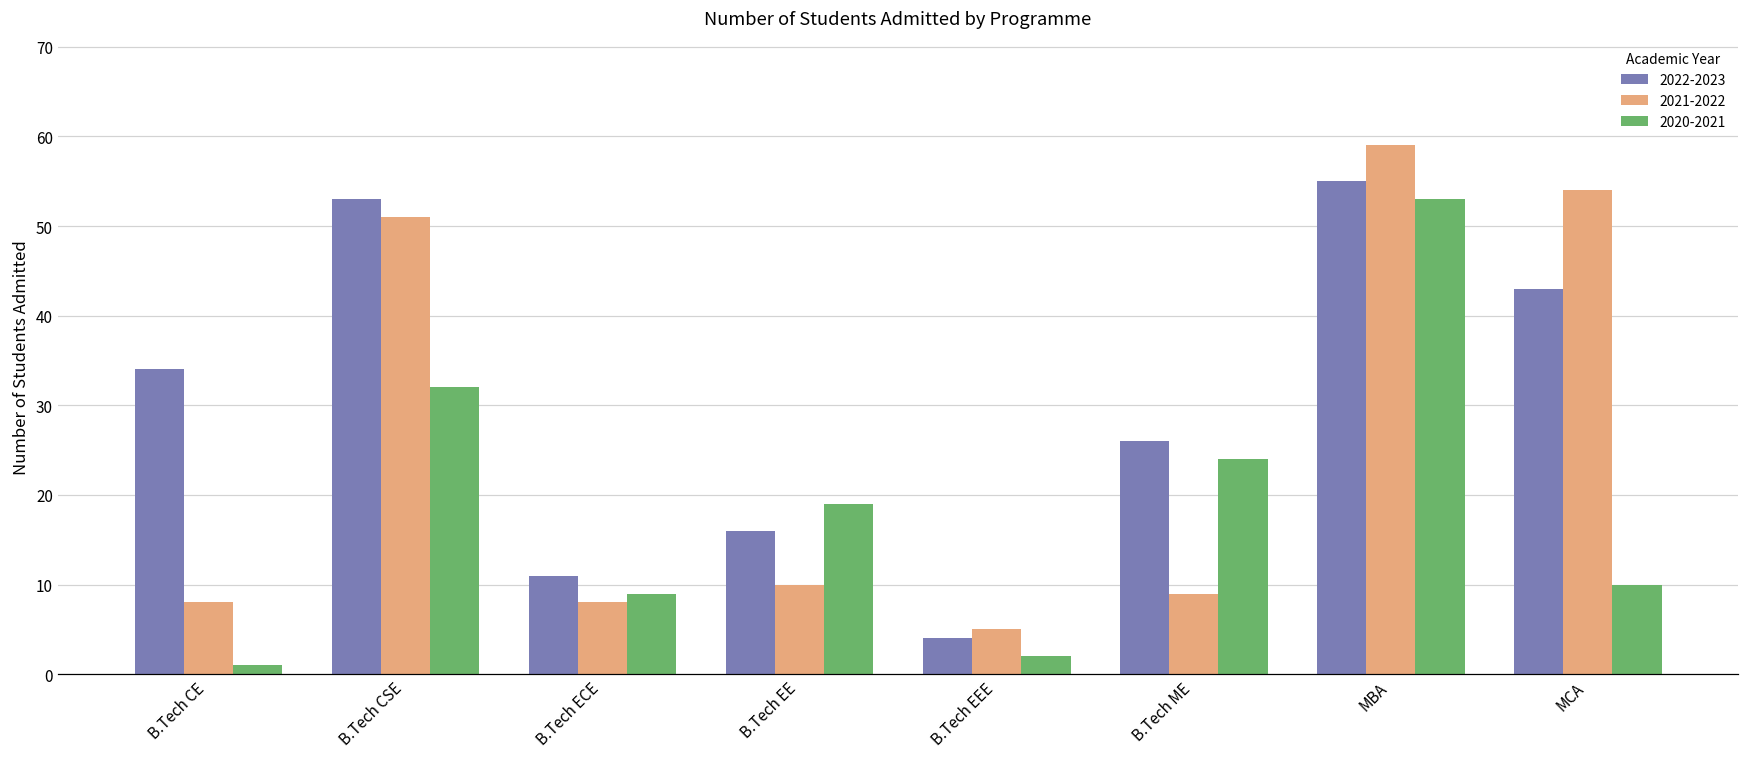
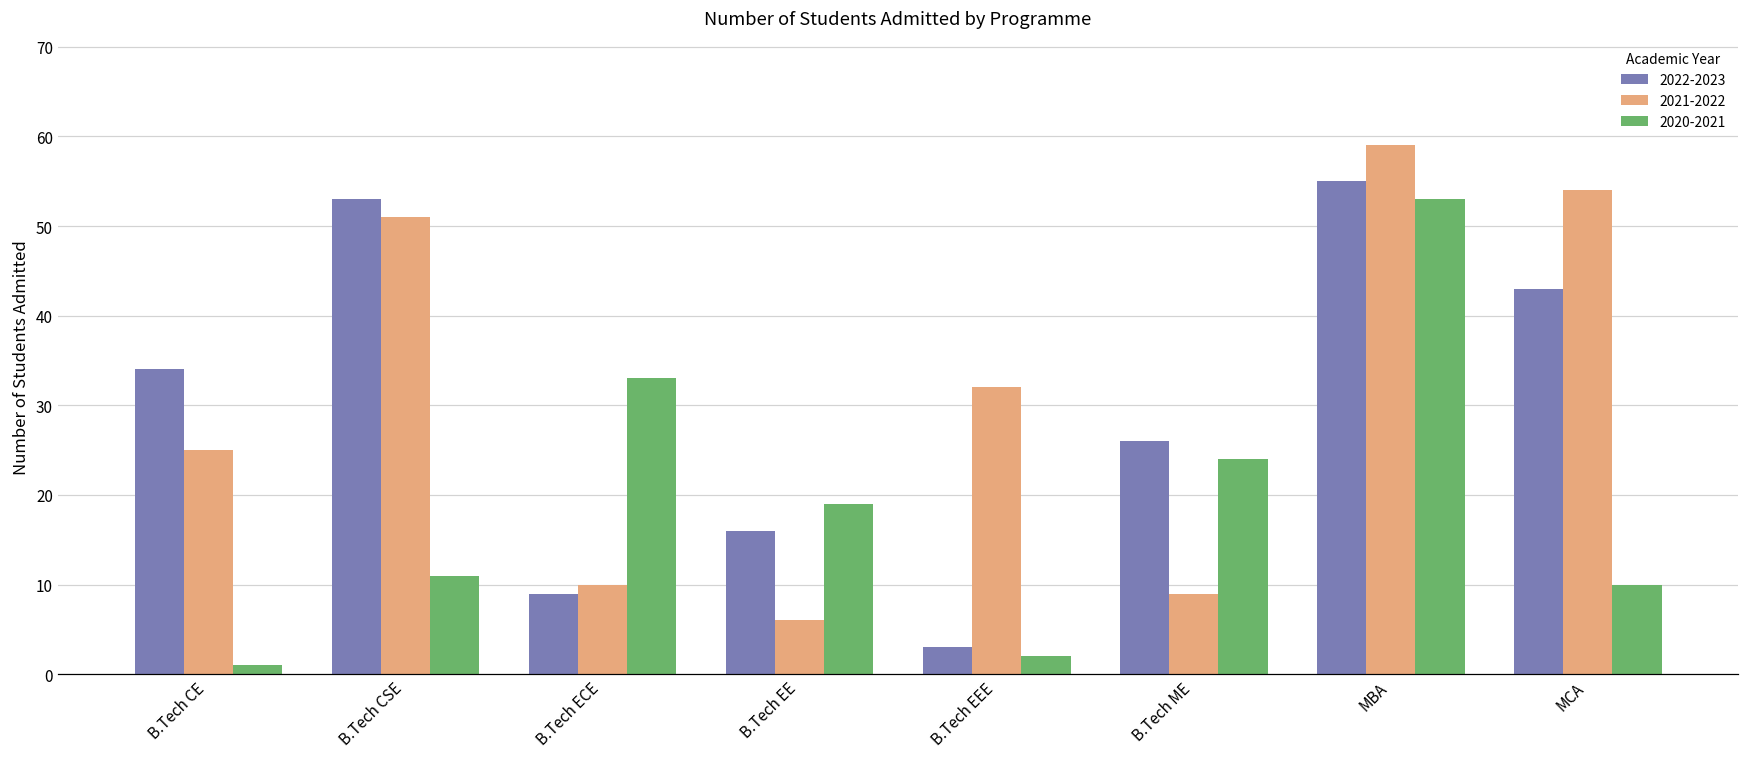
2021-2022, B.Tech CE: 8 -> 25
2020-2021, B.Tech CSE: 32 -> 11
2022-2023, B.Tech ECE: 11 -> 9
2021-2022, B.Tech ECE: 8 -> 10
2020-2021, B.Tech ECE: 9 -> 33
2021-2022, B.Tech EE: 10 -> 6
2022-2023, B.Tech EEE: 4 -> 3
2021-2022, B.Tech EEE: 5 -> 32
